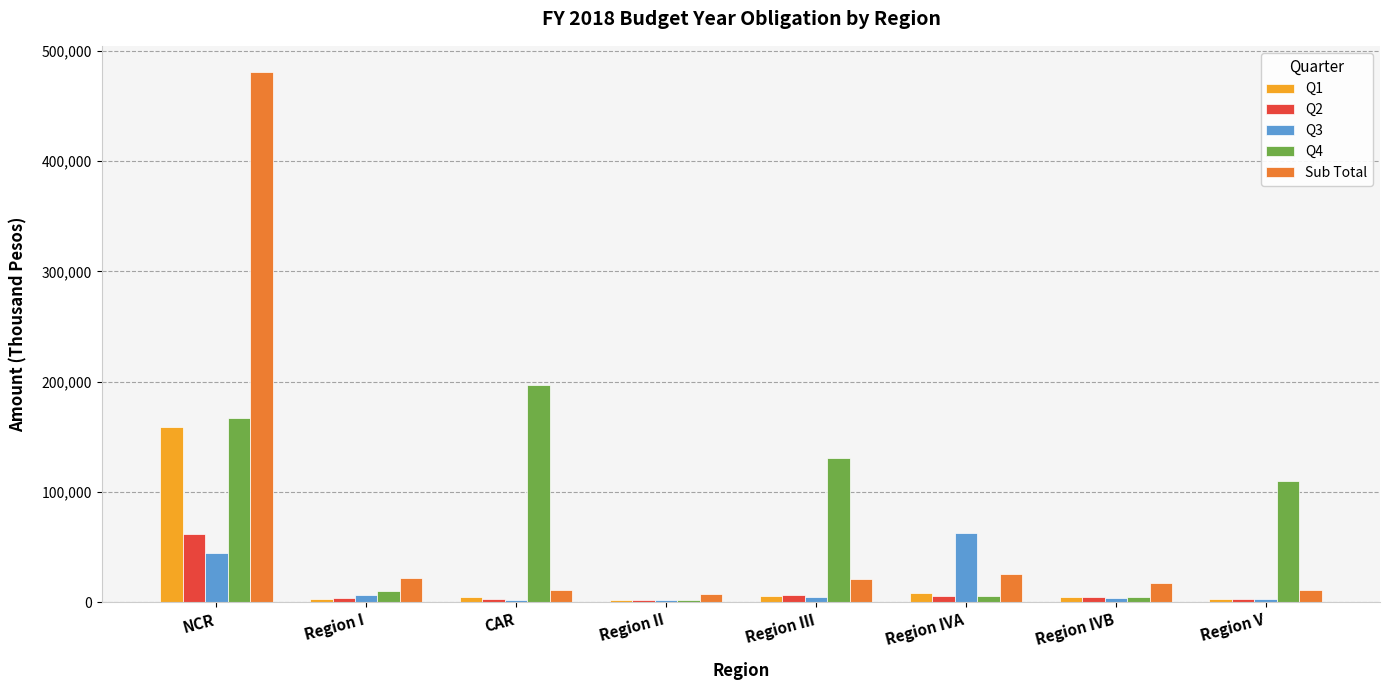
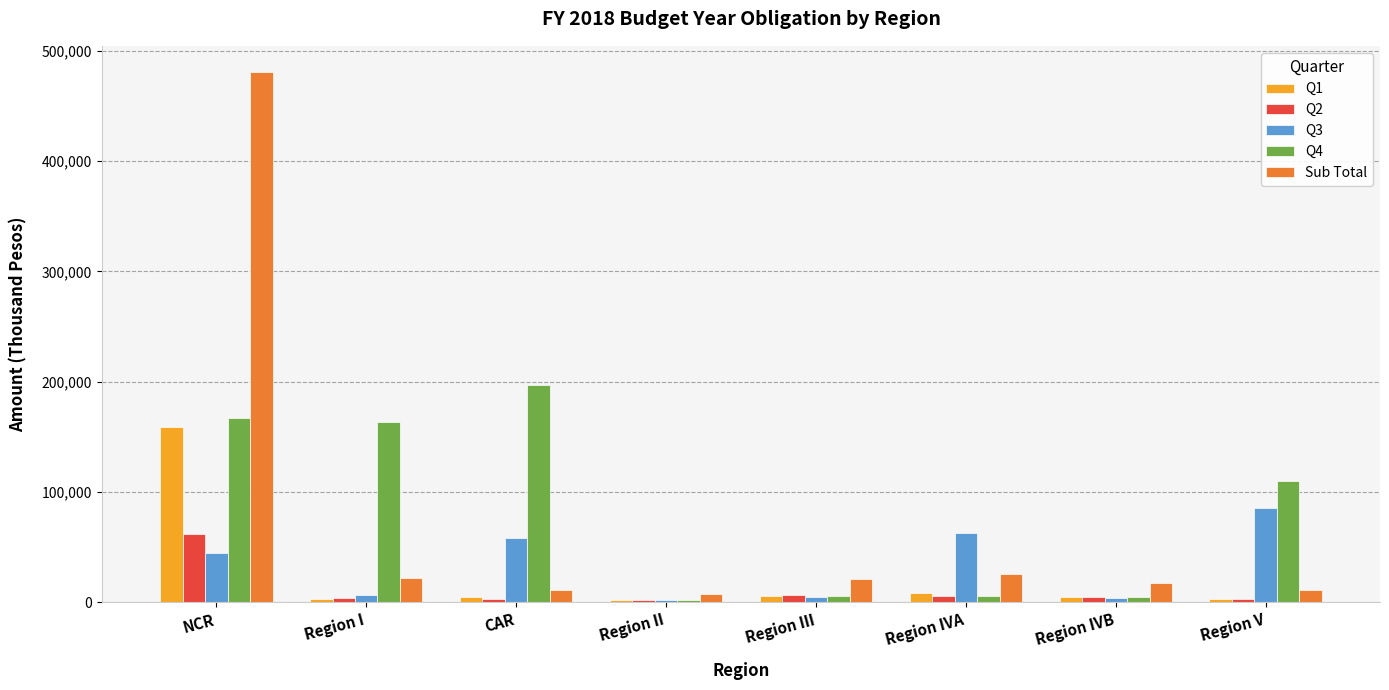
Q4, Region I: 10,000 -> 164,000
Q3, CAR: 1,000 -> 58,000
Q4, Region III: 131,000 -> 5,000
Q3, Region V: 3,000 -> 85,000
